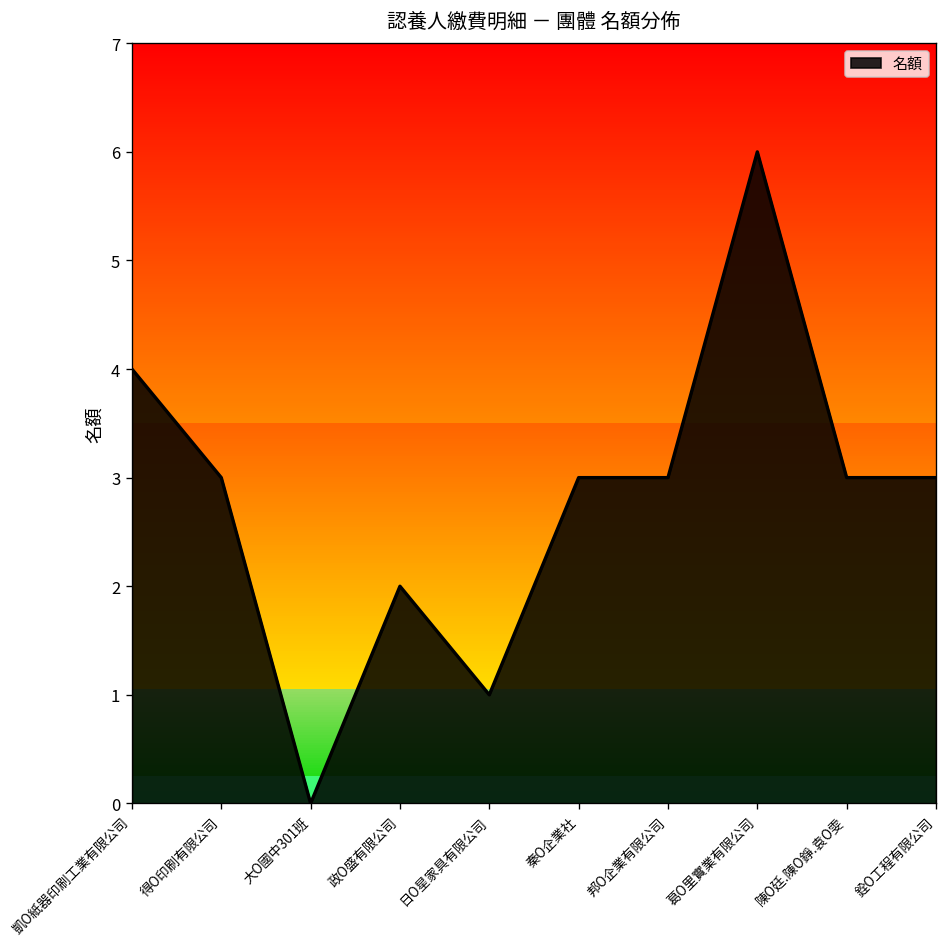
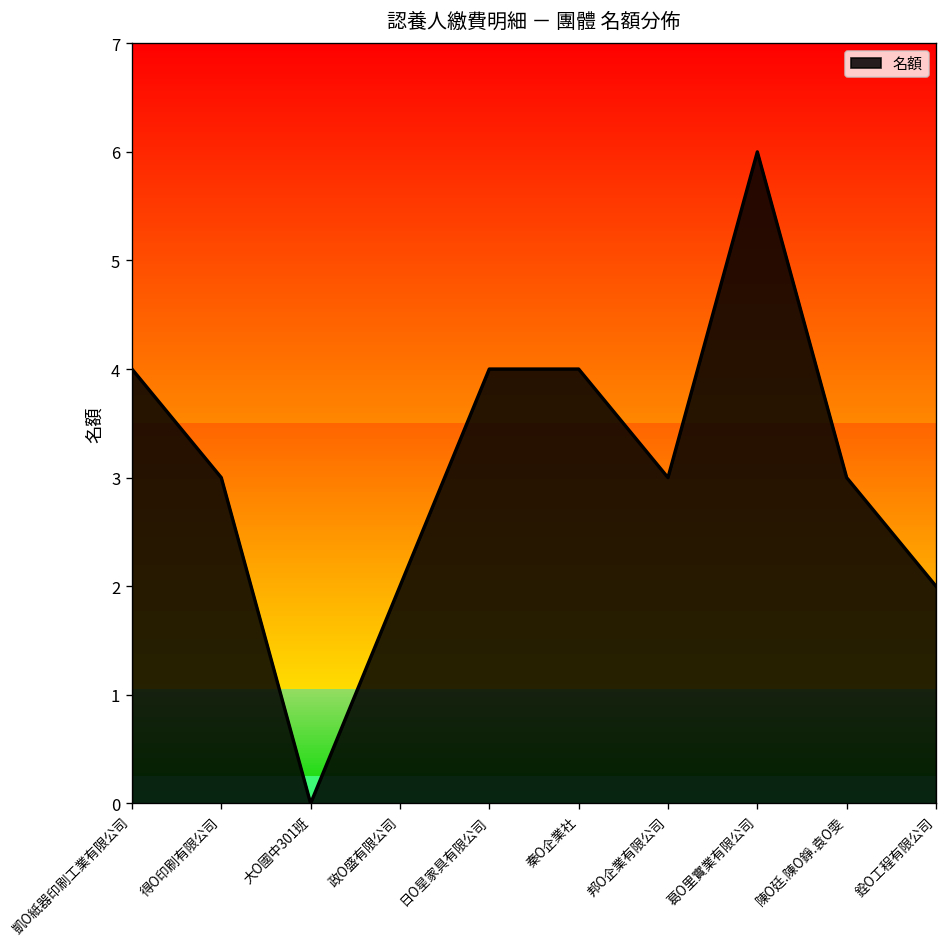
日O星家具有限公司: 1 -> 4
秦O企業社: 3 -> 4
銓O工程有限公司: 3 -> 2
